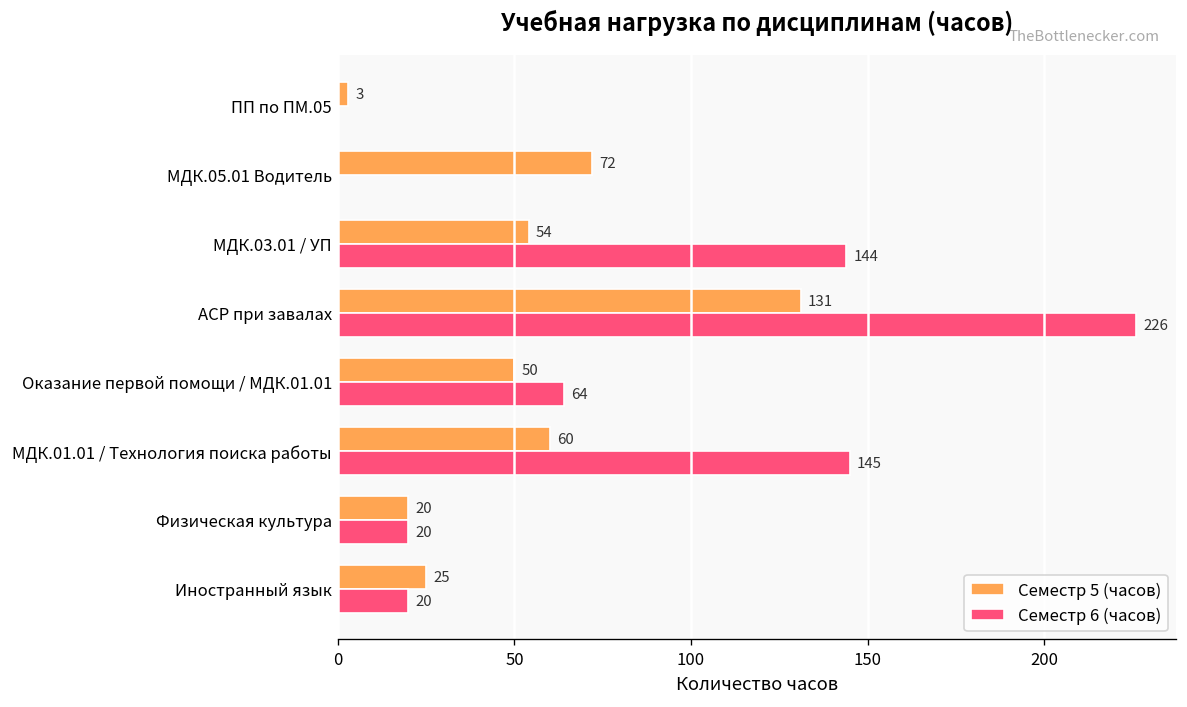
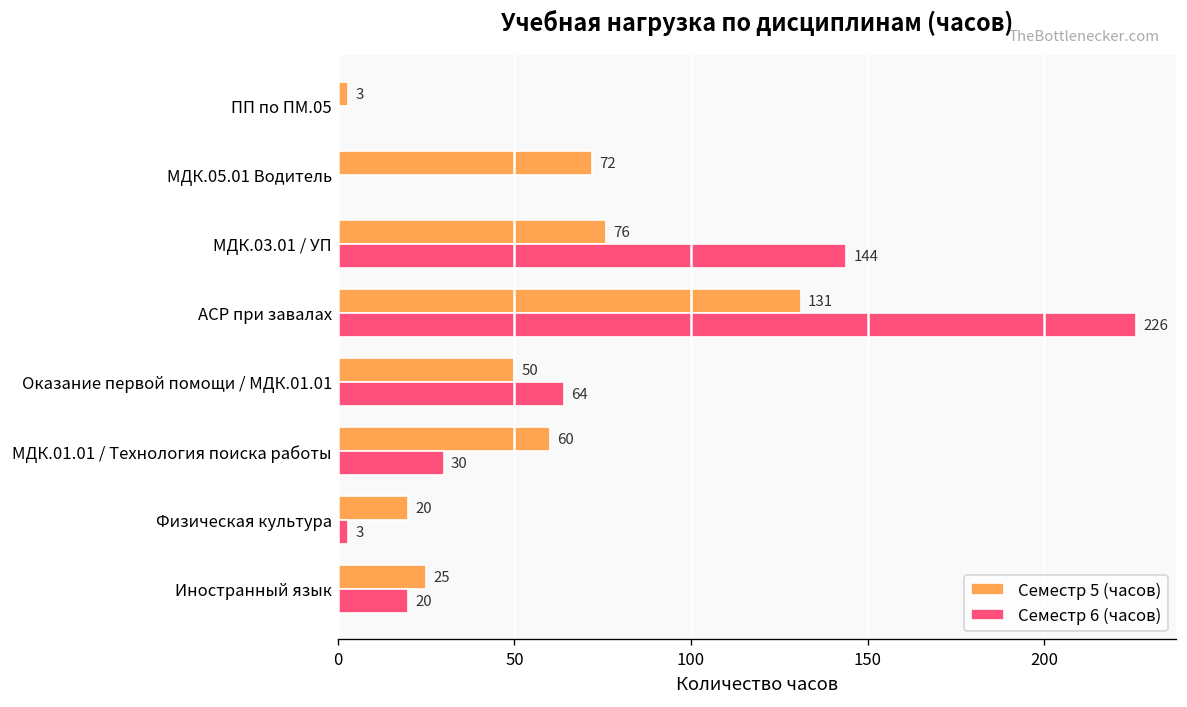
Семестр 5 (часов), МДК.03.01 / УП: 54 -> 76
Семестр 6 (часов), МДК.01.01 / Технология поиска работы: 145 -> 30
Семестр 6 (часов), Физическая культура: 20 -> 3
